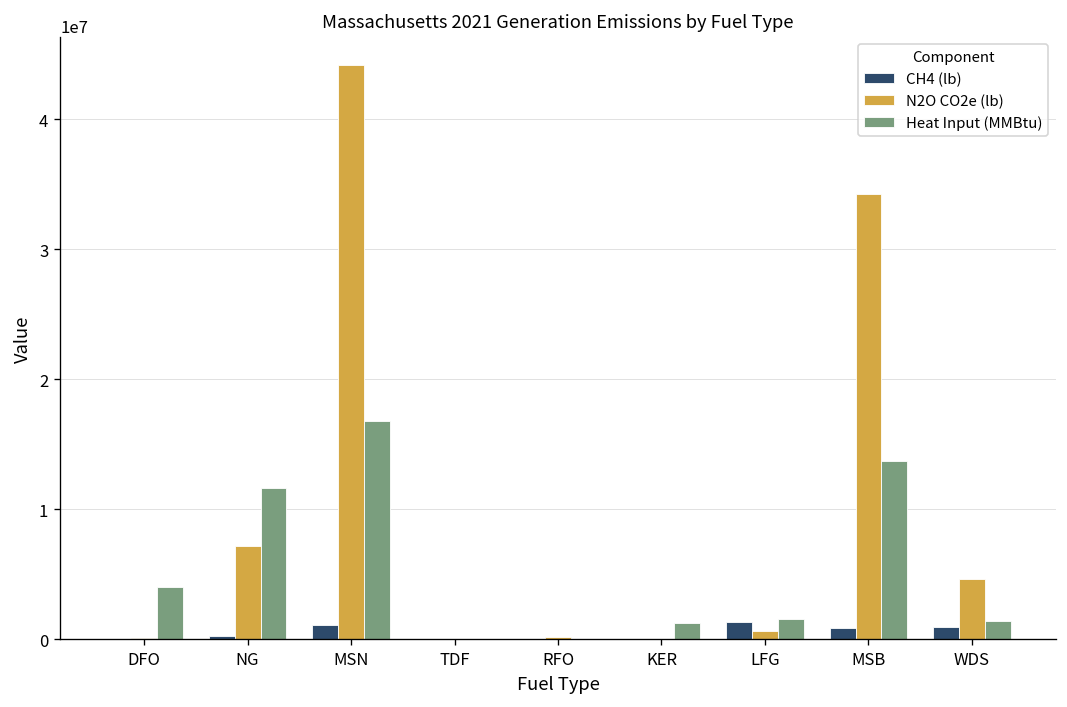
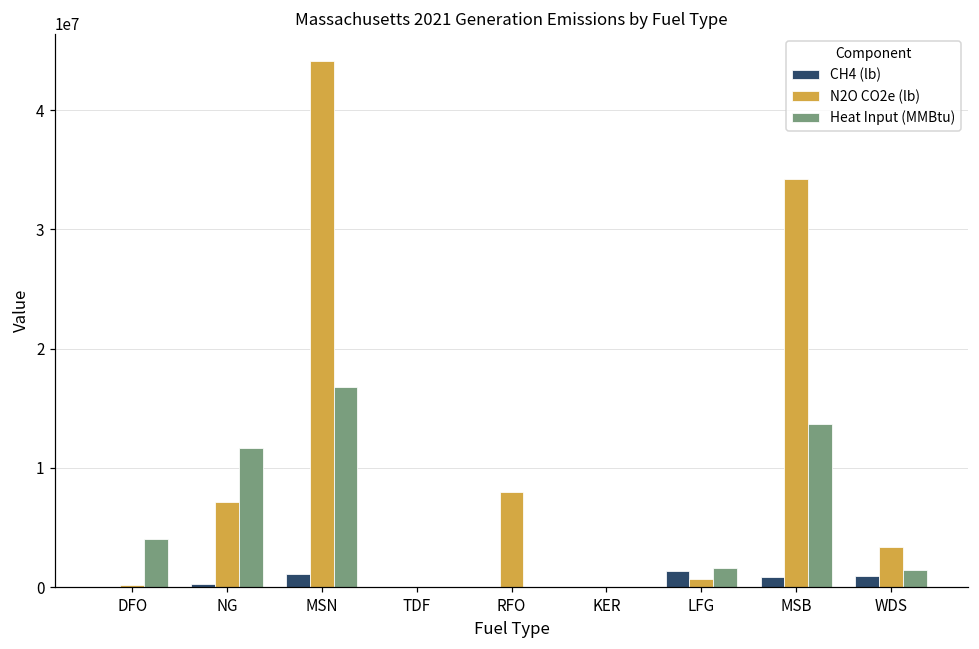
N2O CO2e (lb), RFO: 200000 -> 8000000
Heat Input (MMBtu), KER: 1300000 -> 0
N2O CO2e (lb), WDS: 4600000 -> 3300000
